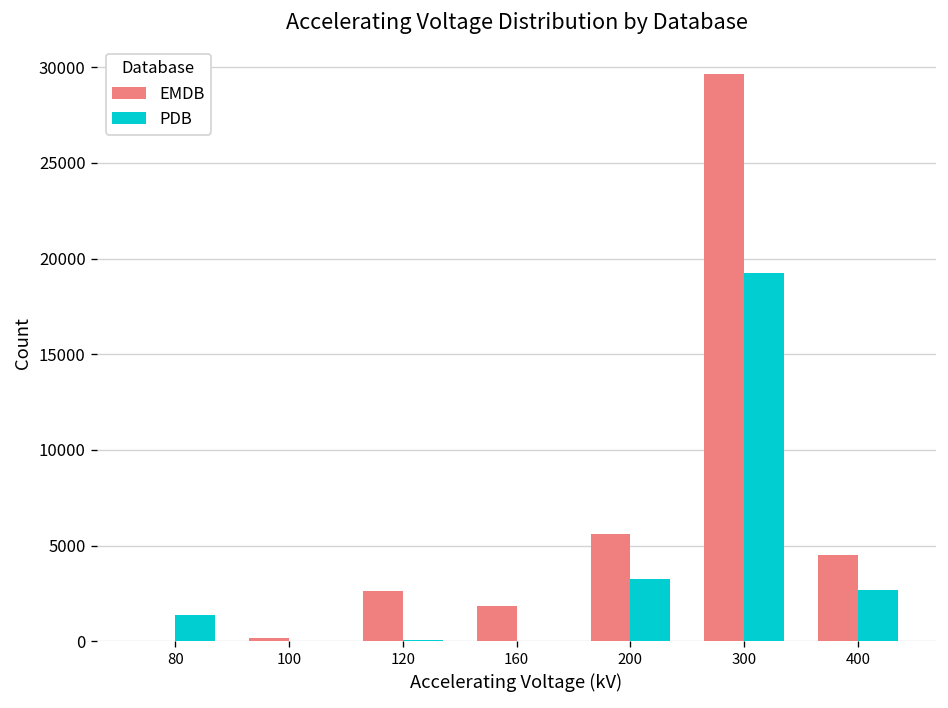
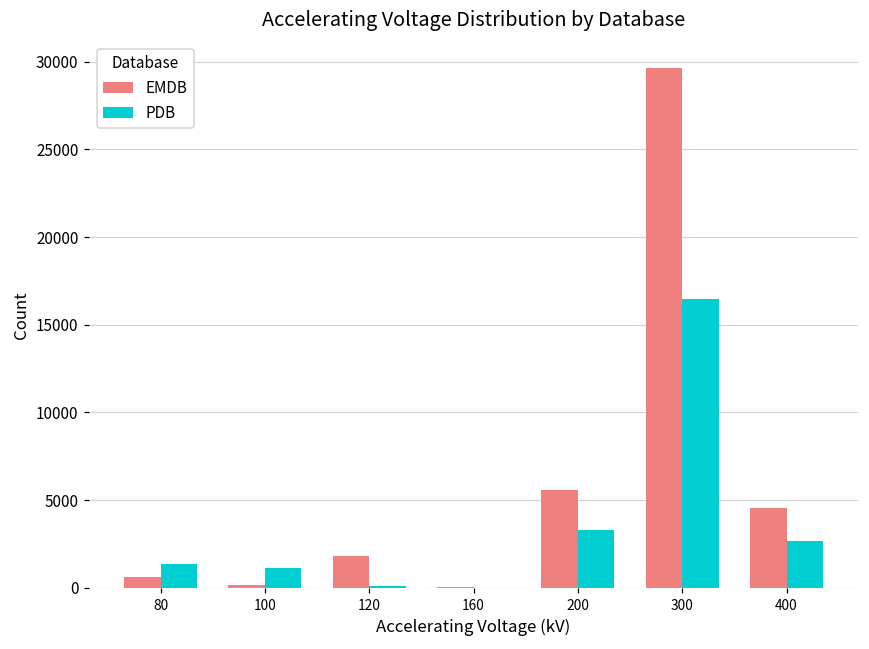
EMDB, 80: 0 -> 600
PDB, 100: 0 -> 1100
EMDB, 120: 2700 -> 1800
EMDB, 160: 1800 -> 100
PDB, 300: 19200 -> 16500
